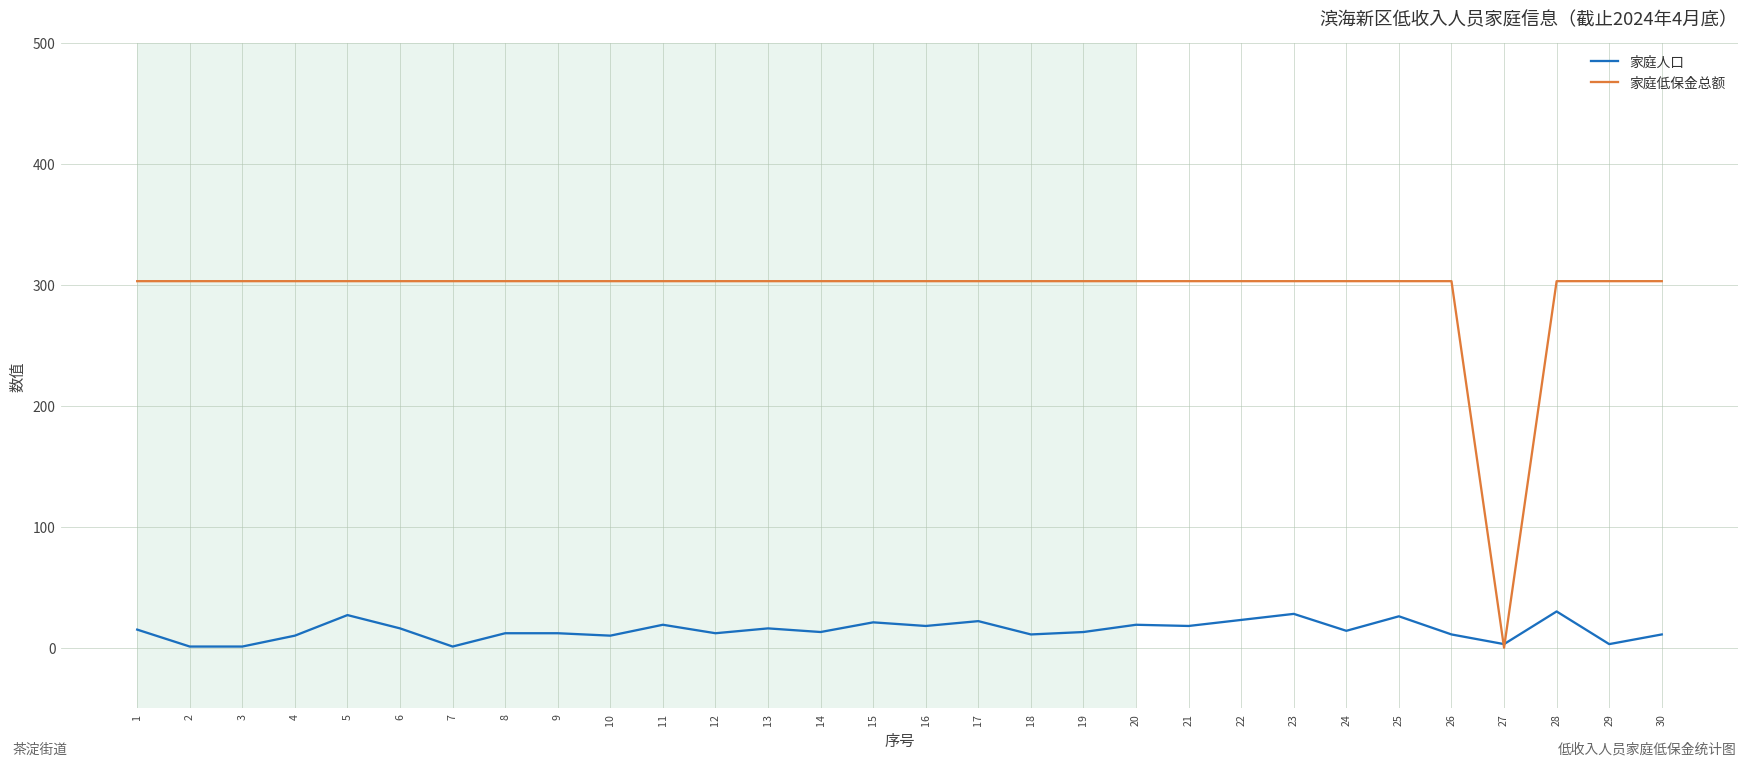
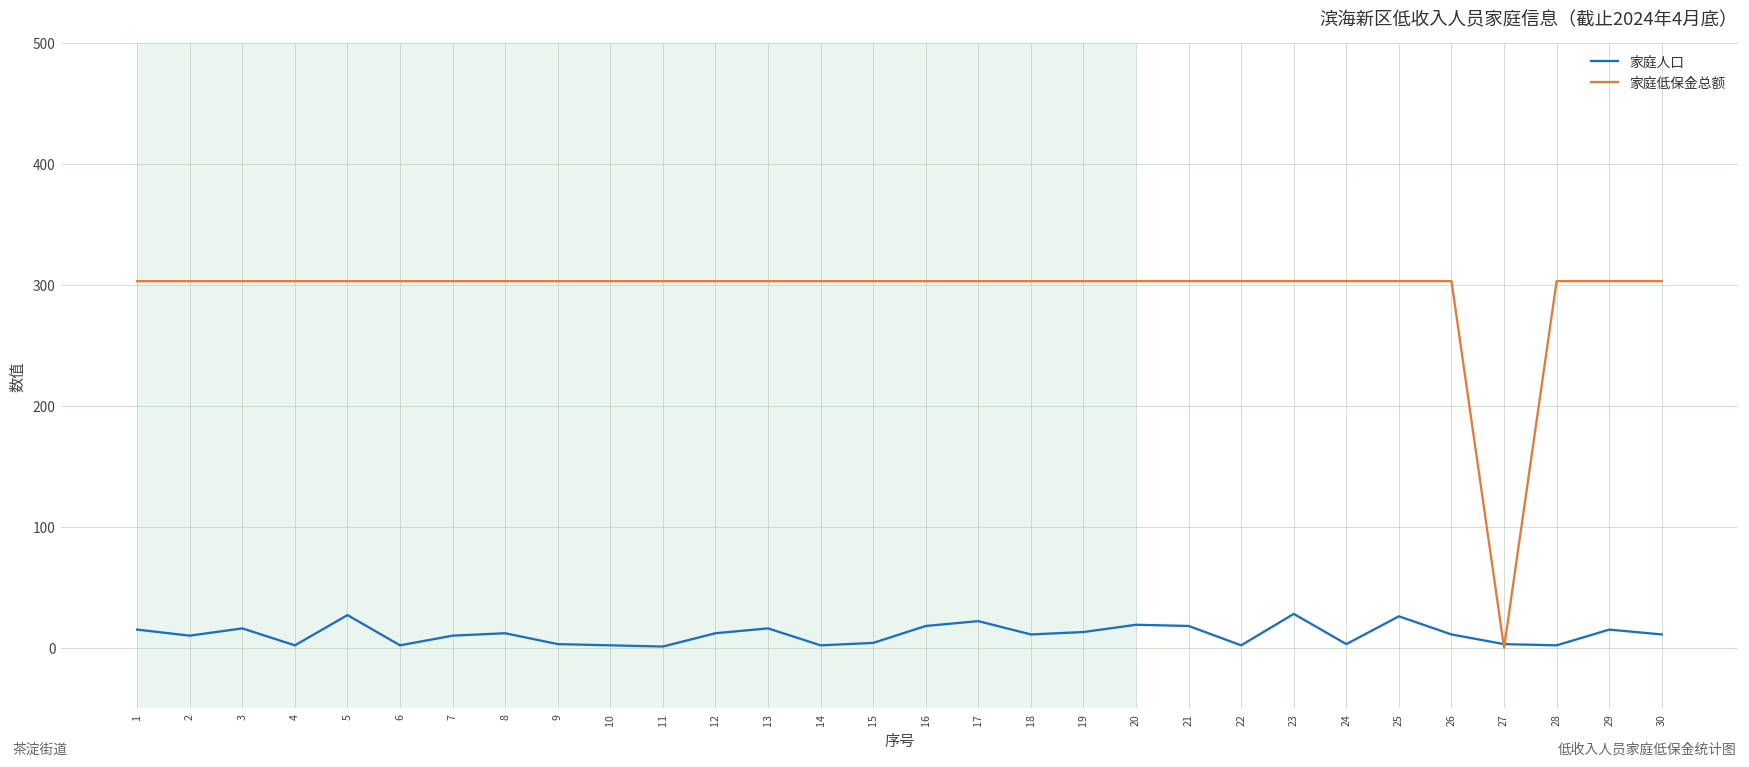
家庭人口, 2: 1 -> 10
家庭人口, 3: 1 -> 16
家庭人口, 4: 10 -> 2
家庭人口, 6: 16 -> 2
家庭人口, 7: 1 -> 10
家庭人口, 9: 12 -> 3
家庭人口, 10: 10 -> 2
家庭人口, 11: 19 -> 1
家庭人口, 14: 13 -> 2
家庭人口, 15: 21 -> 4
家庭人口, 22: 23 -> 2
家庭人口, 24: 14 -> 3
家庭人口, 28: 30 -> 2
家庭人口, 29: 3 -> 15
